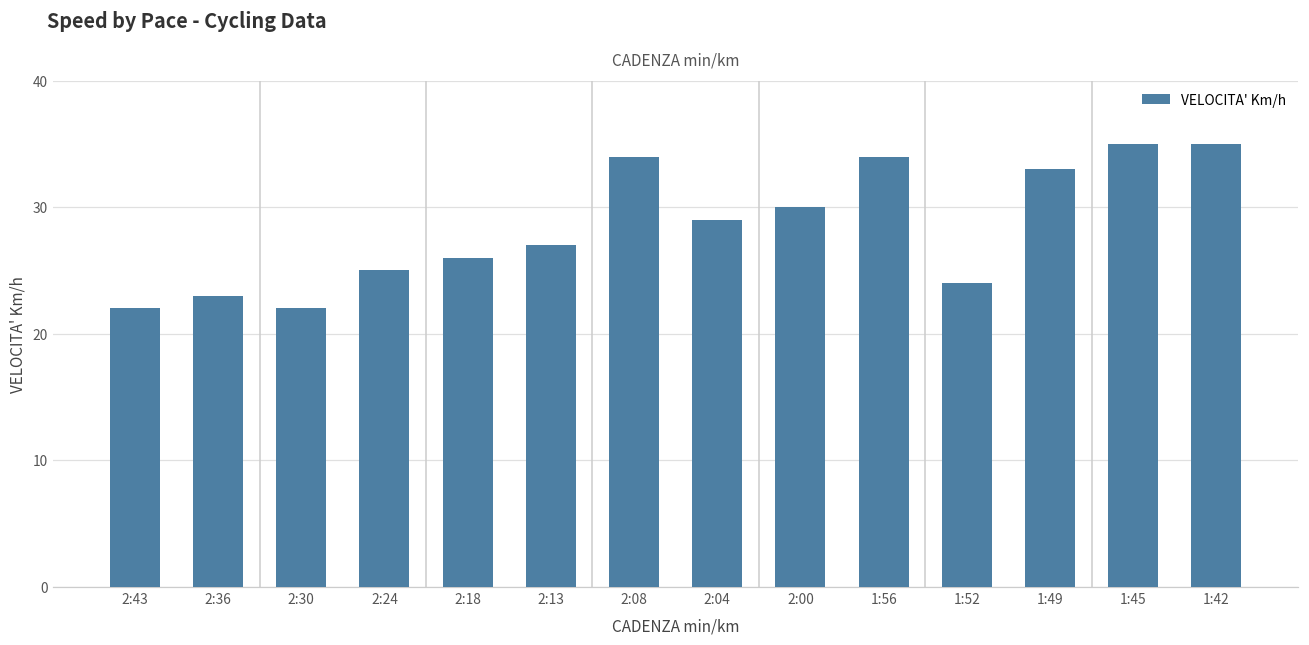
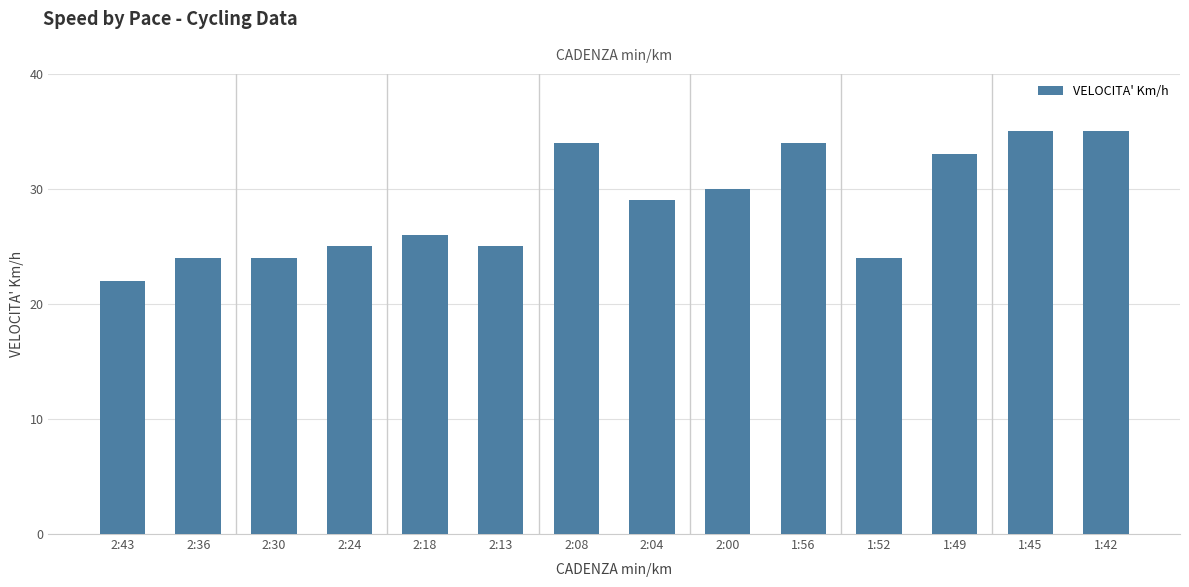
2:36: 23 -> 24
2:30: 22 -> 24
2:13: 27 -> 25
